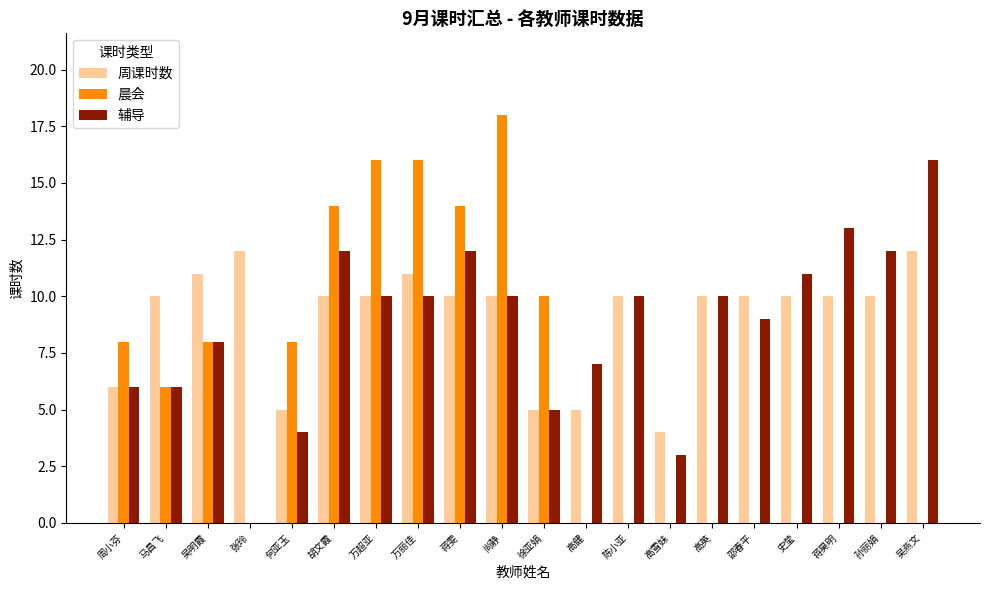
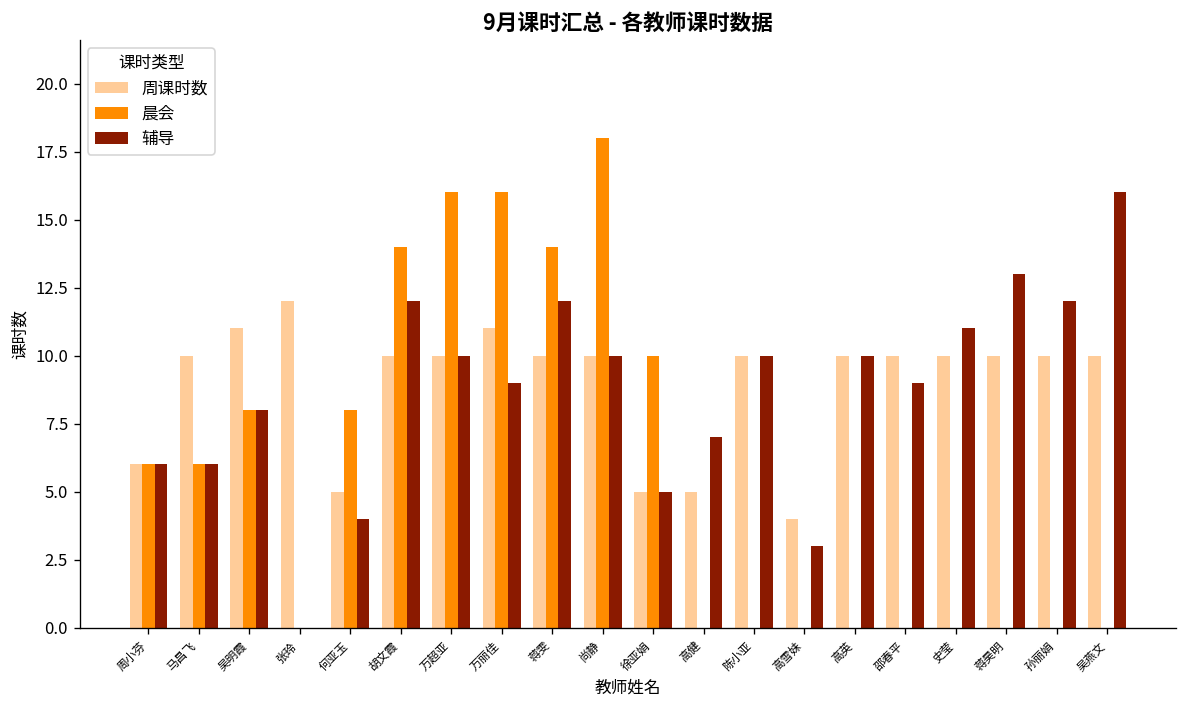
晨会, 周小芬: 8 -> 6
辅导, 万丽佳: 10 -> 9
周课时数, 吴燕文: 12 -> 10
